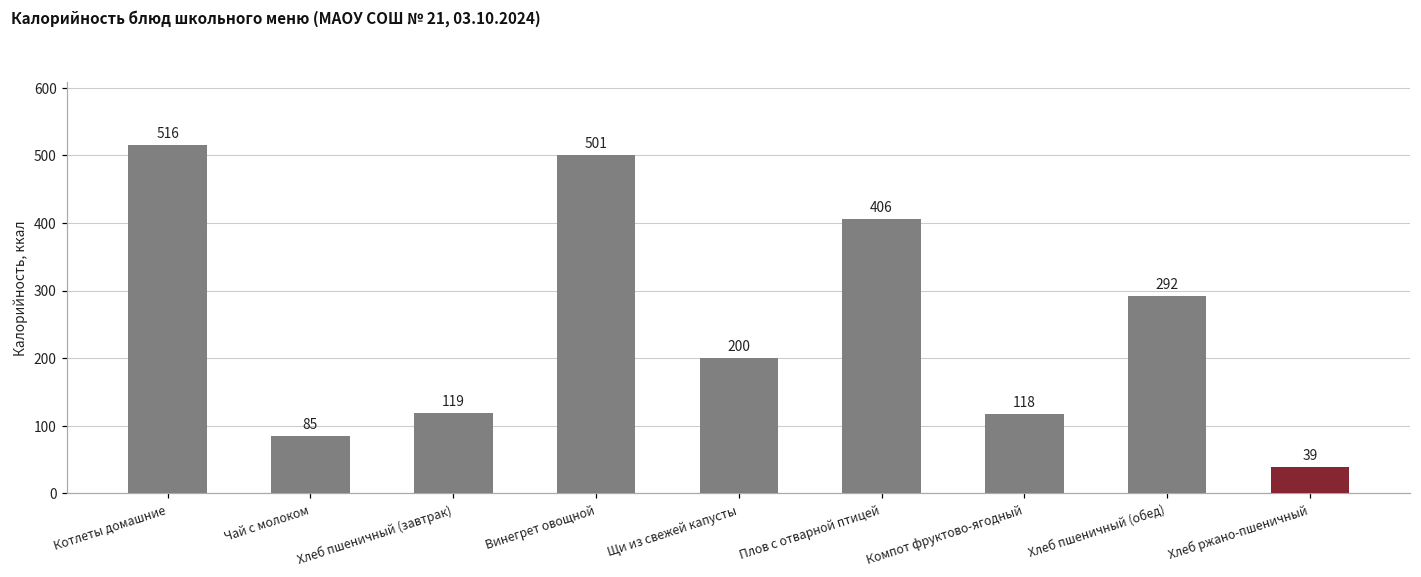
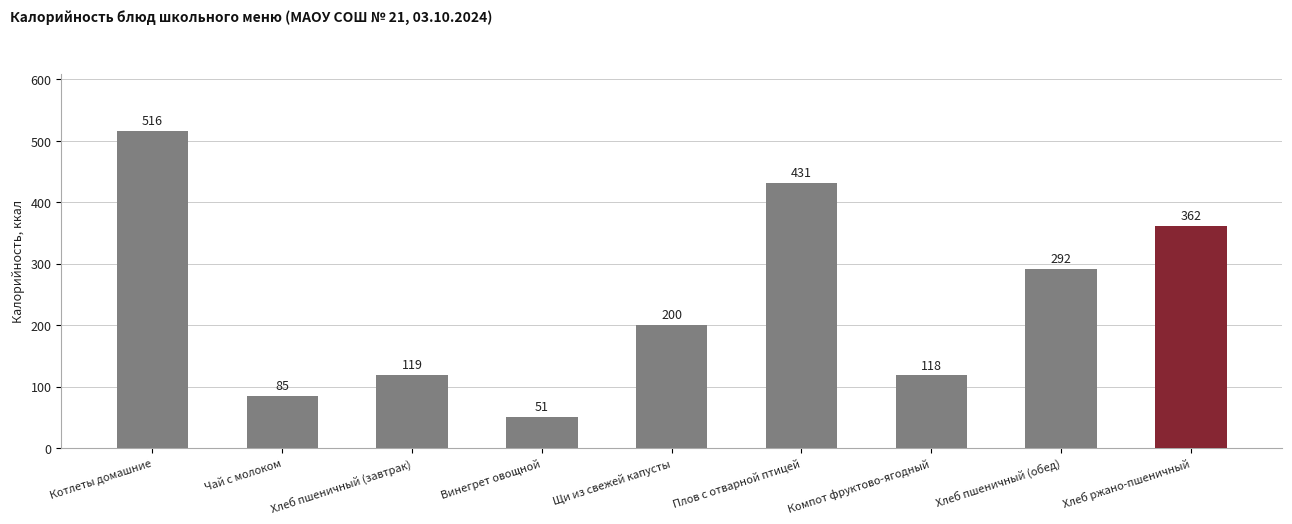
Винегрет овощной: 501 -> 51
Плов с отварной птицей: 406 -> 431
Хлеб ржано-пшеничный: 39 -> 362
